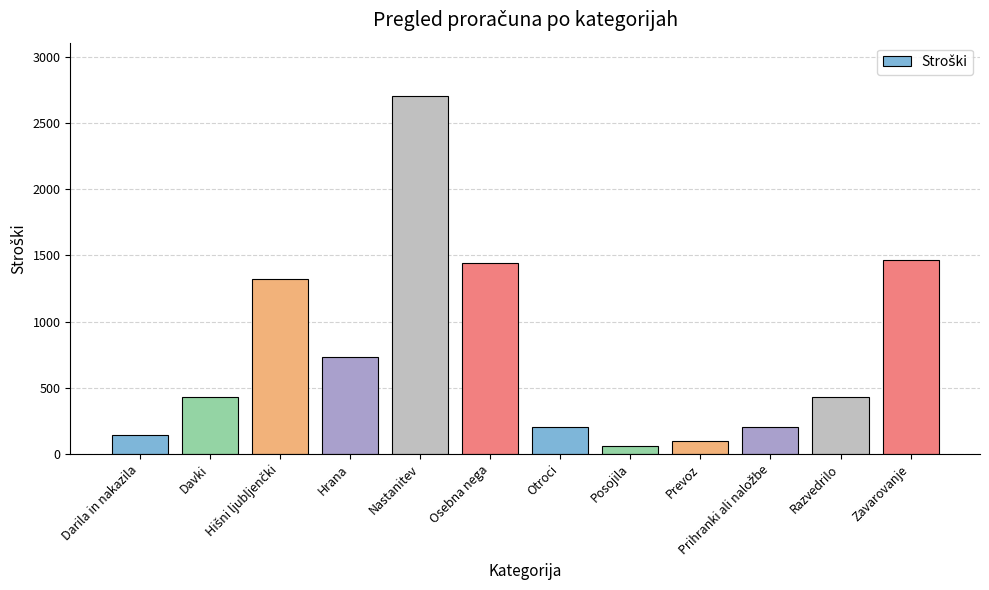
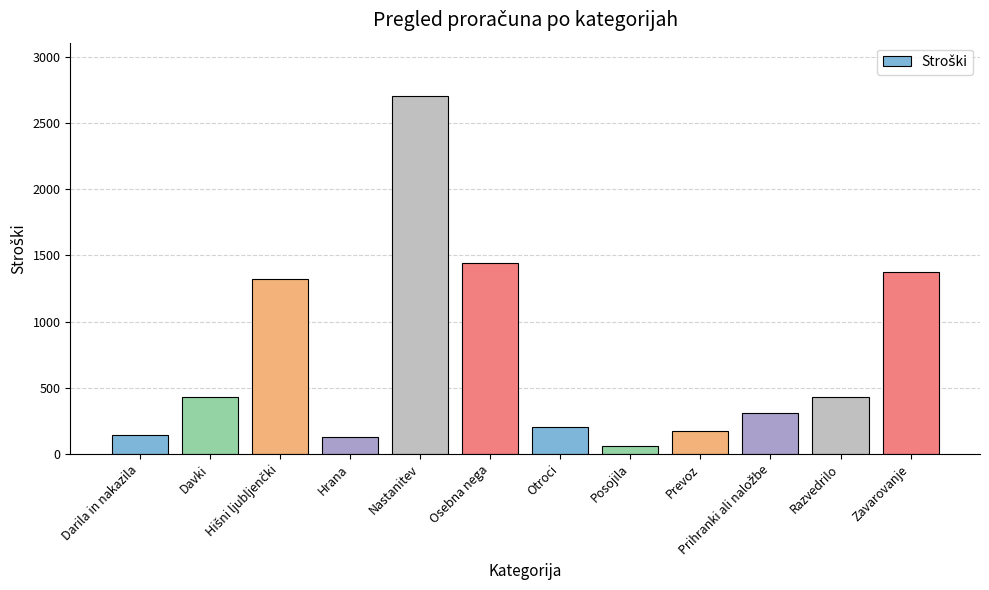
Hrana: 730 -> 130
Prevoz: 100 -> 170
Prihranki ali naložbe: 200 -> 310
Zavarovanje: 1470 -> 1380
